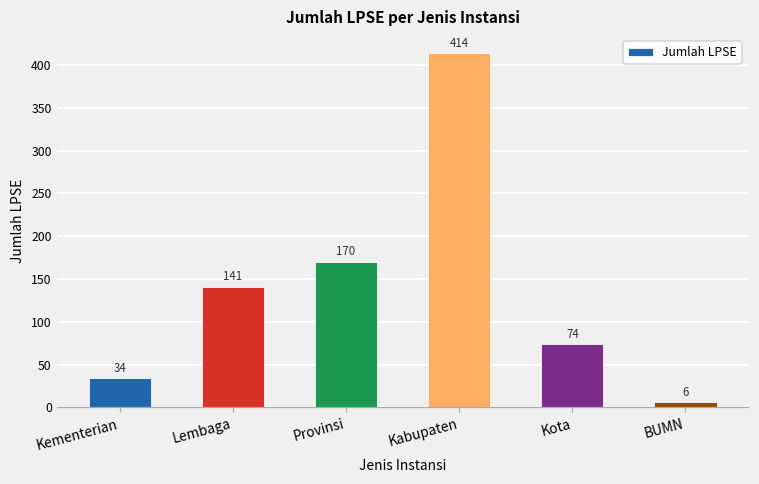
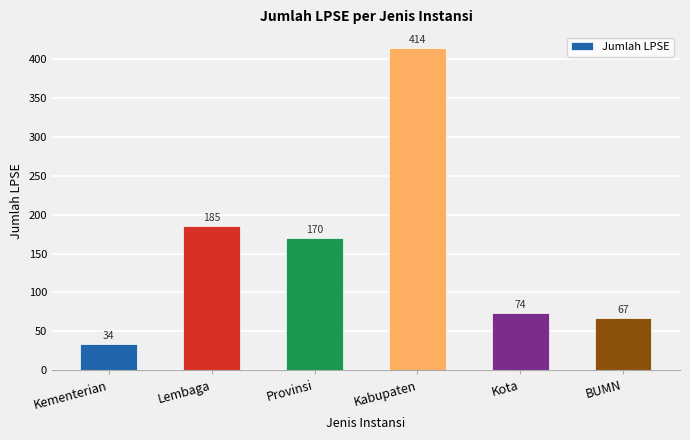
Lembaga: 141 -> 185
BUMN: 6 -> 67
